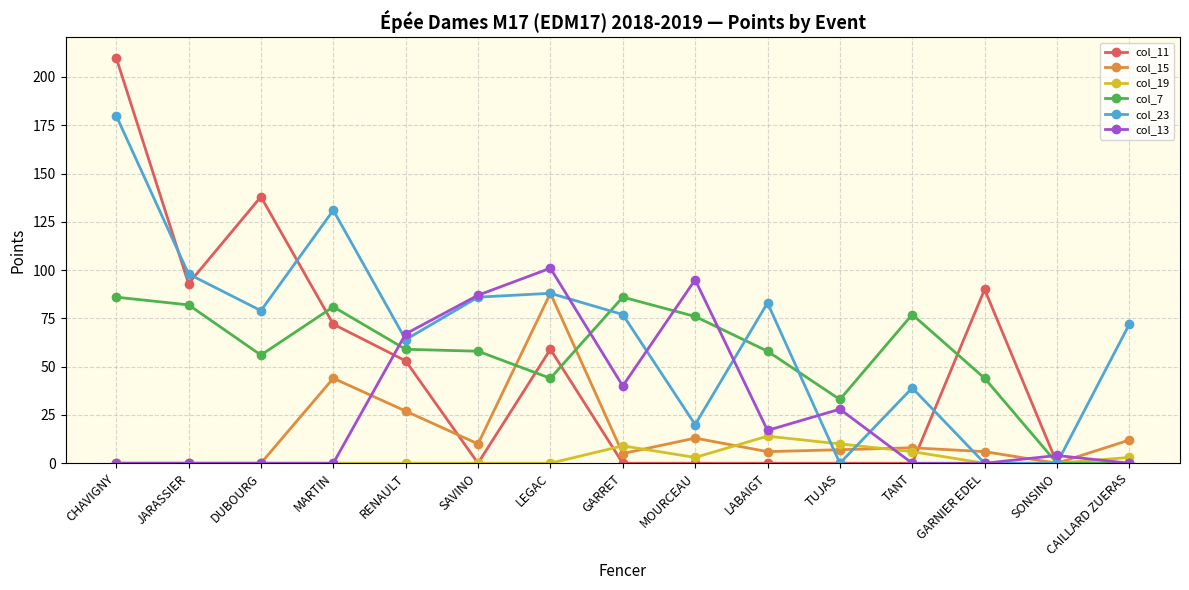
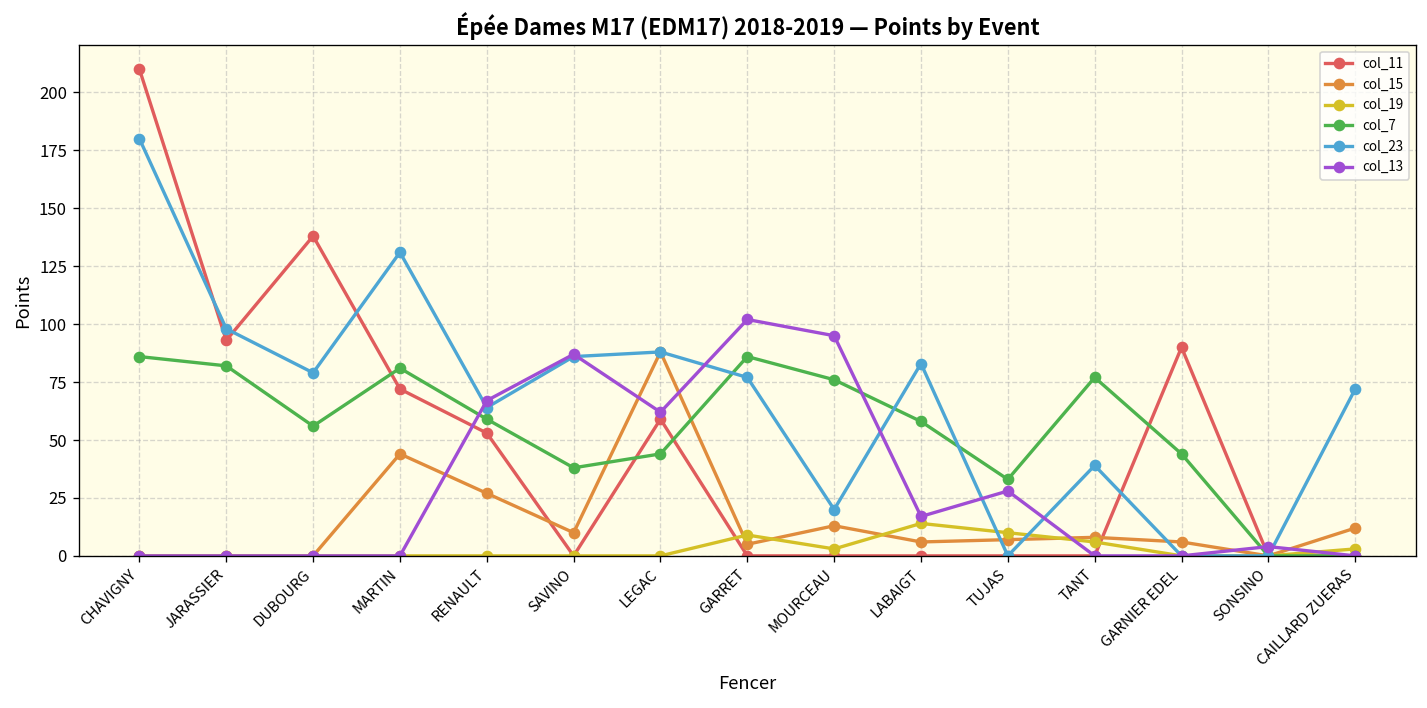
col_7, SAVINO: 58 -> 38
col_13, LEGAC: 101 -> 62
col_13, GARRET: 40 -> 102
